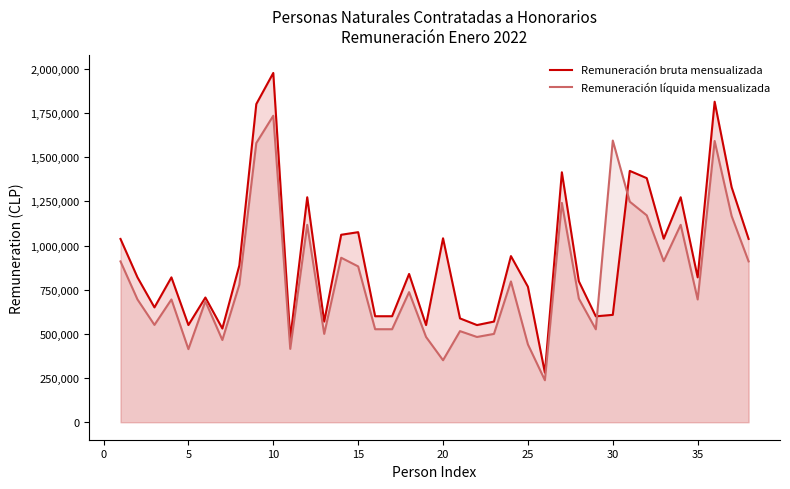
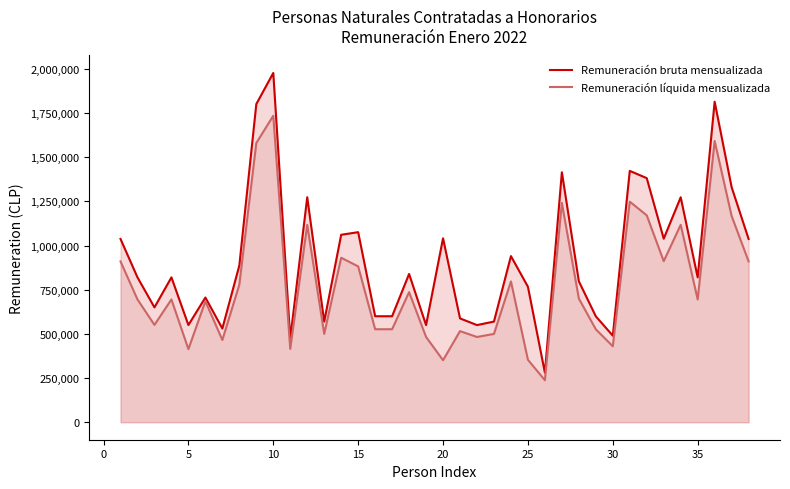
Remuneración líquida mensualizada, 25: 440,000 -> 350,000
Remuneración bruta mensualizada, 30: 610,000 -> 490,000
Remuneración líquida mensualizada, 30: 1,590,000 -> 430,000
